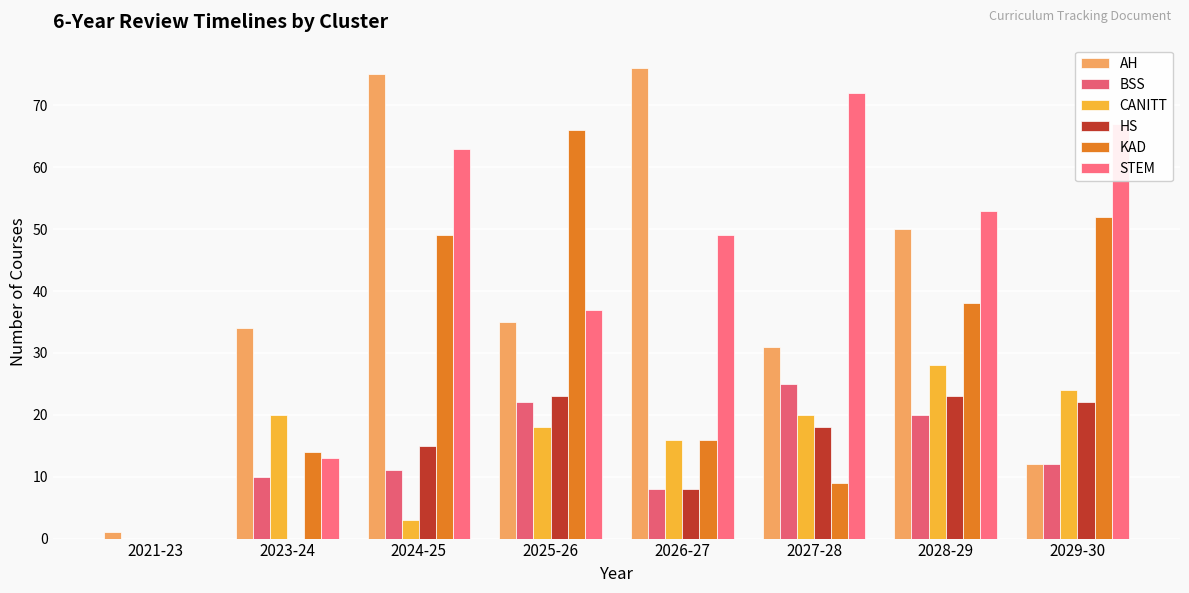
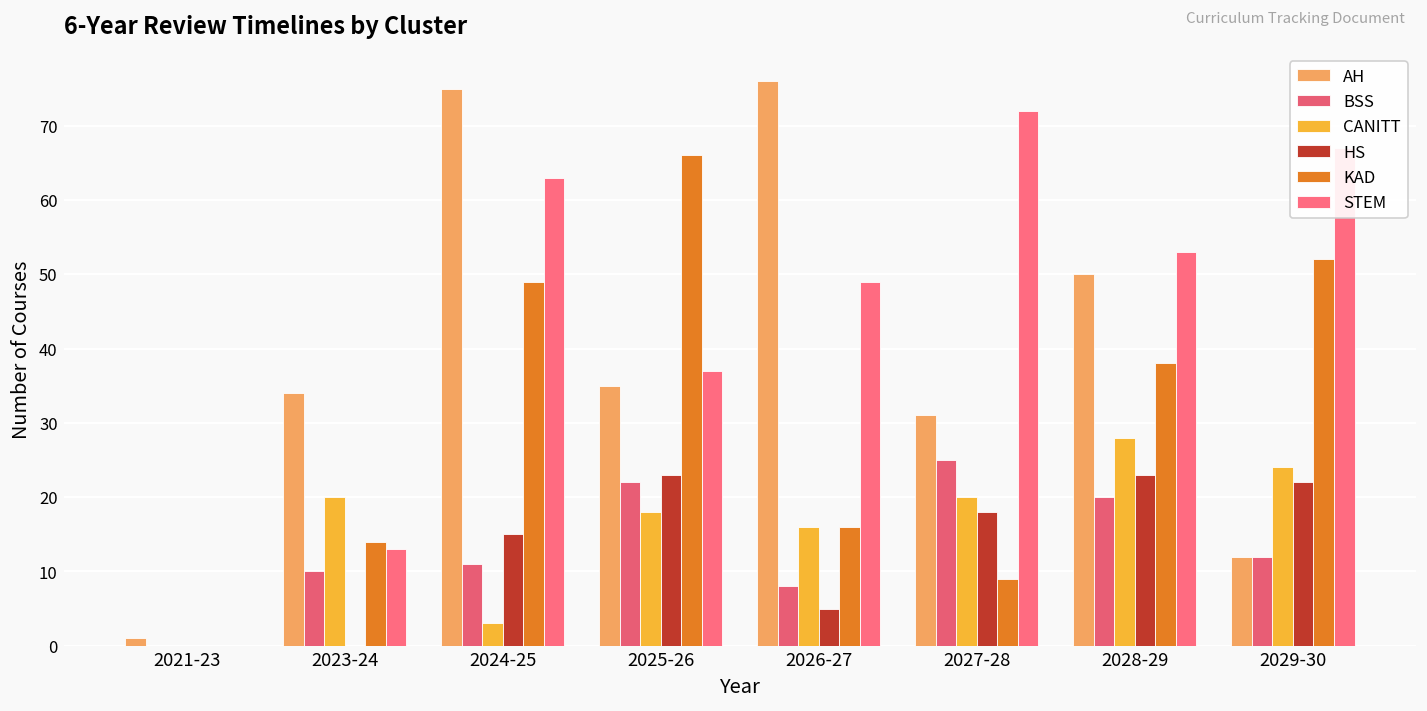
HS, 2026-27: 8 -> 5
